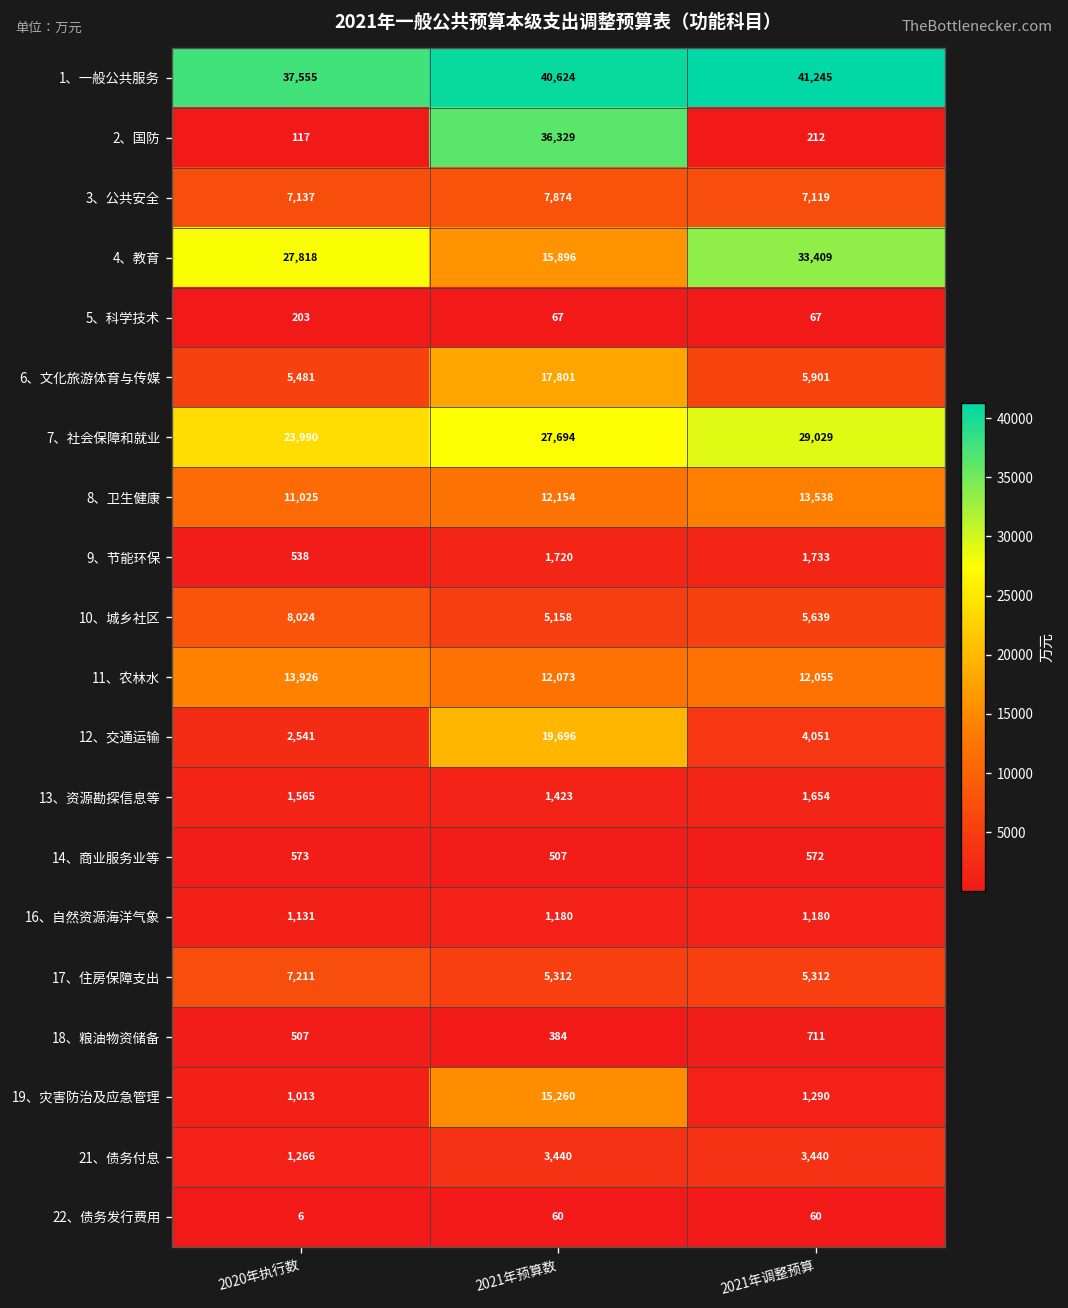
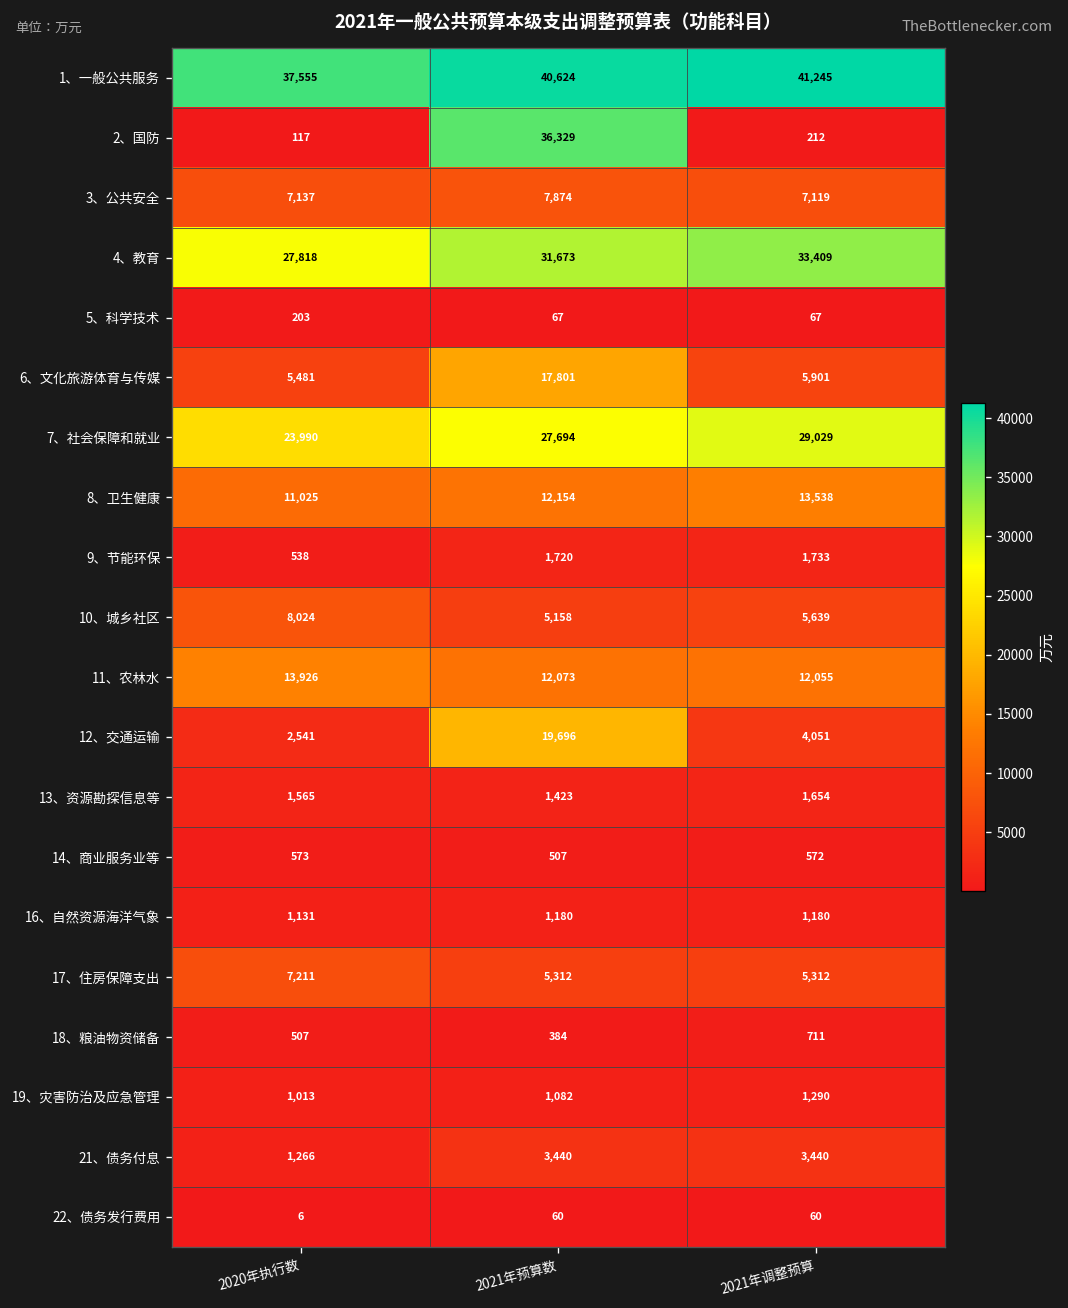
4、教育, 2021年预算数: 15,896 -> 31,673
19、灾害防治及应急管理, 2021年预算数: 15,260 -> 1,082
